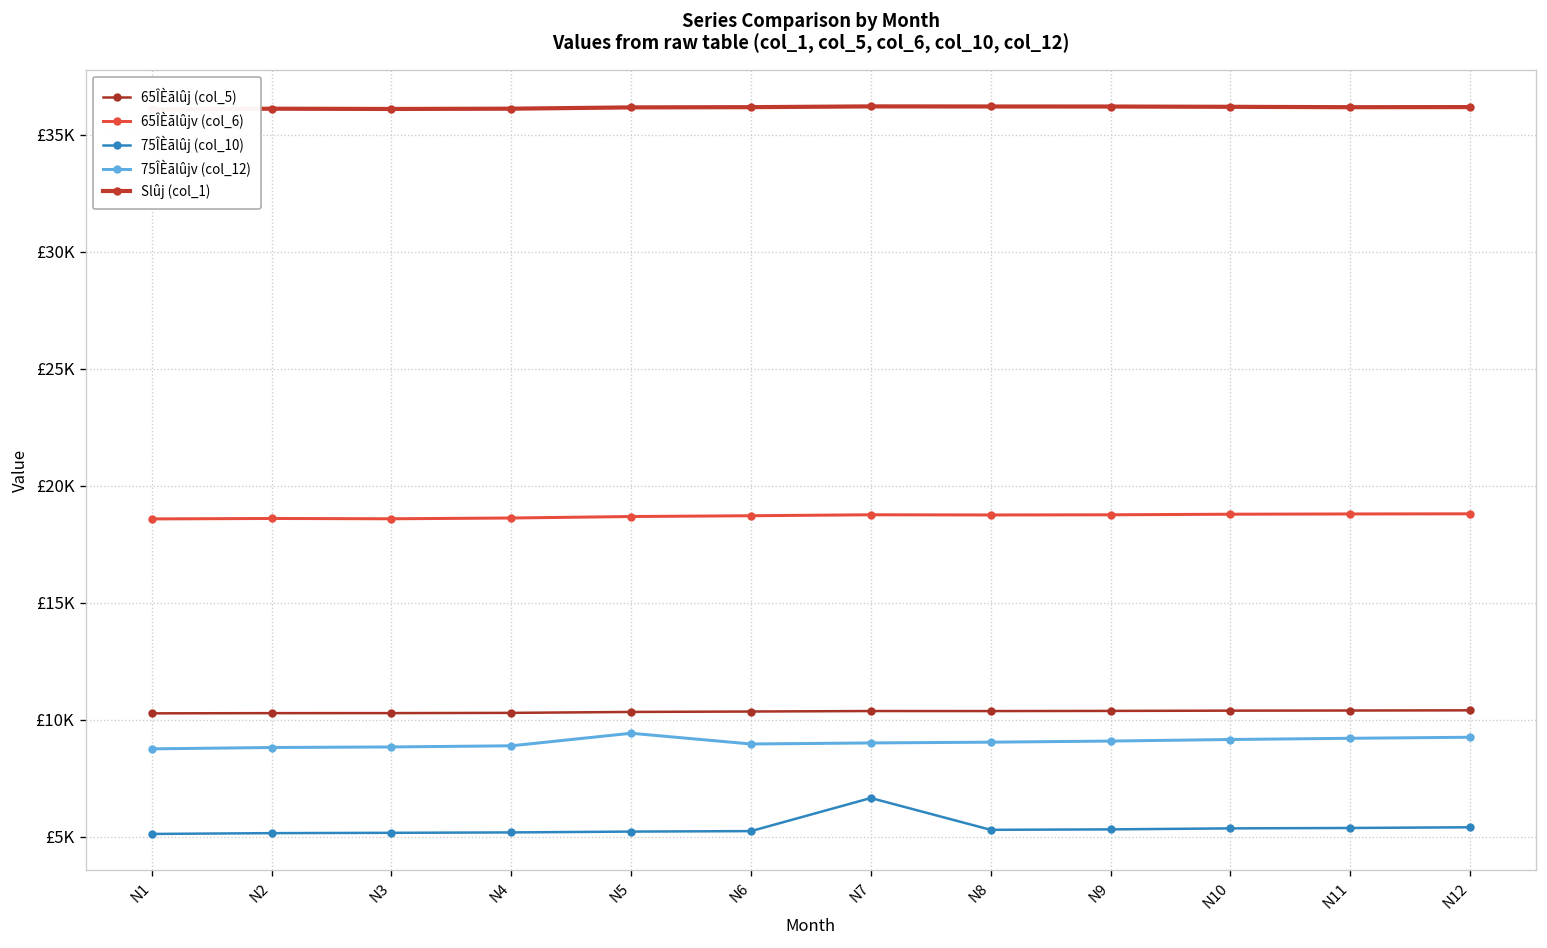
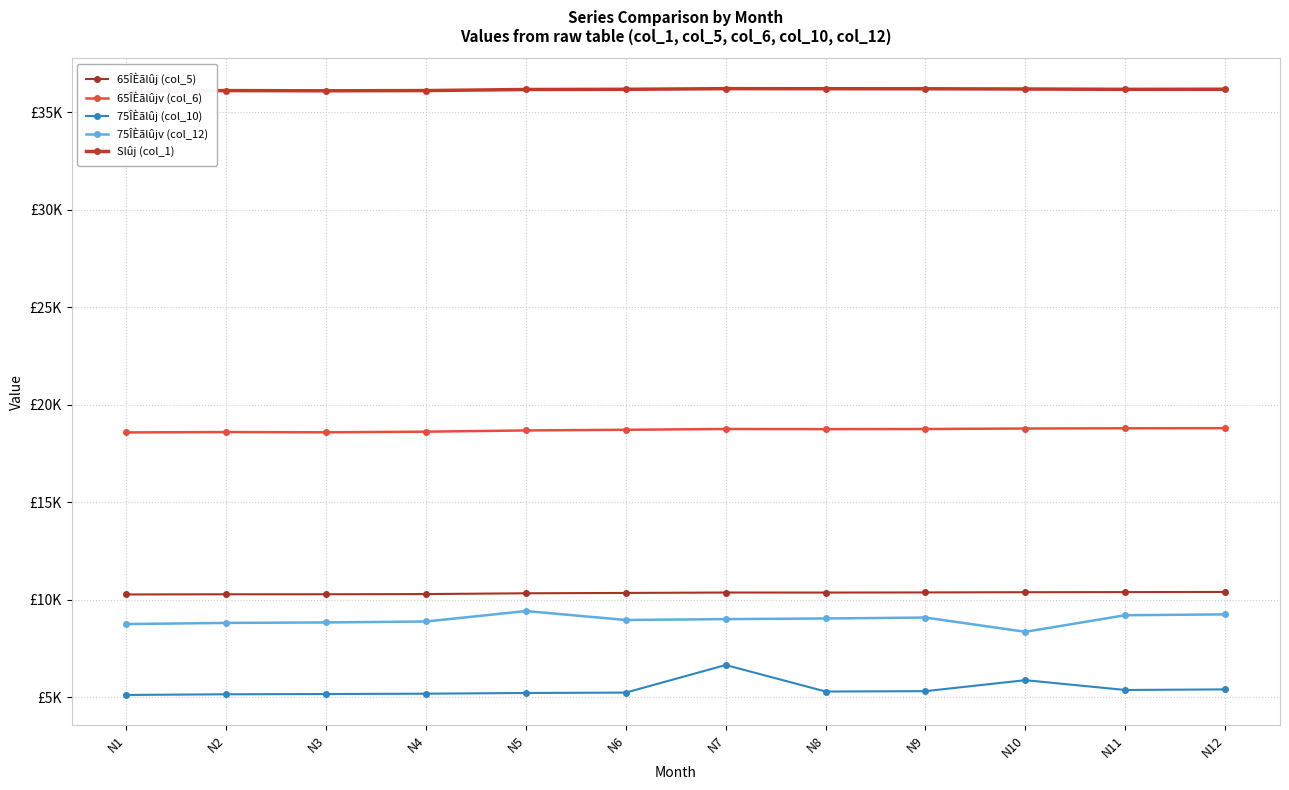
75ÎÈãlûj (col_10), N10: £5400 -> £5900
75ÎÈãlûjv (col_12), N10: £9200 -> £8400
